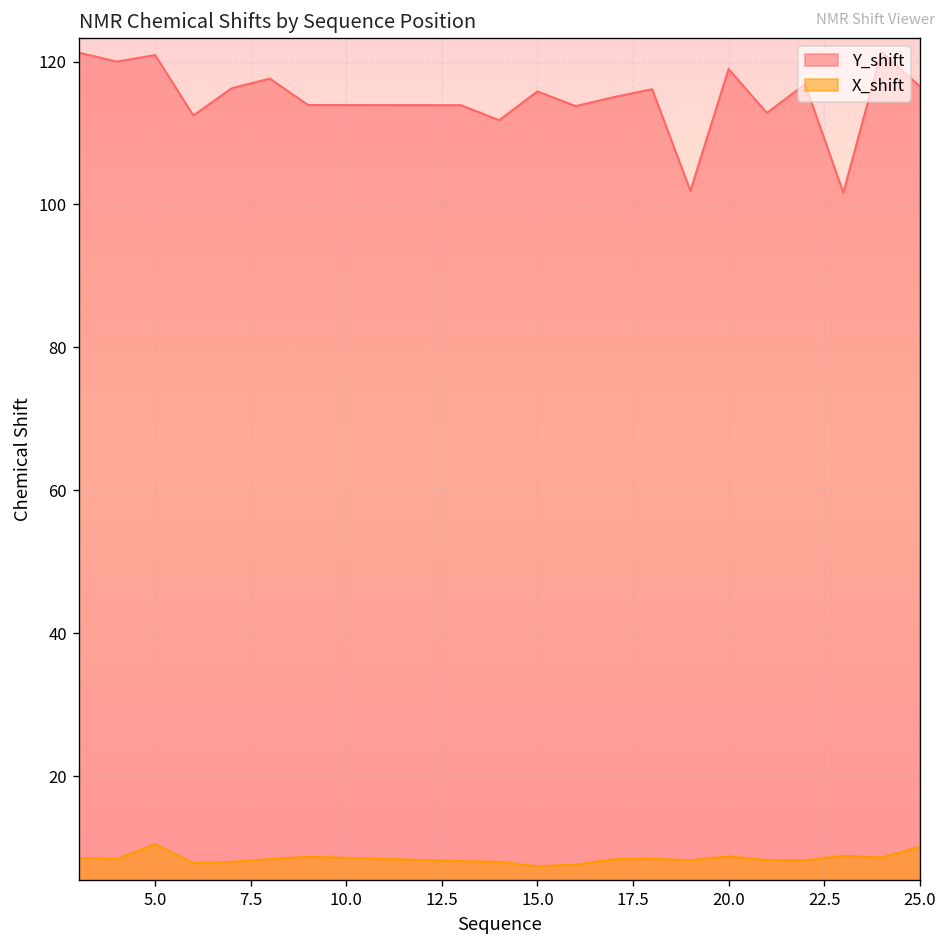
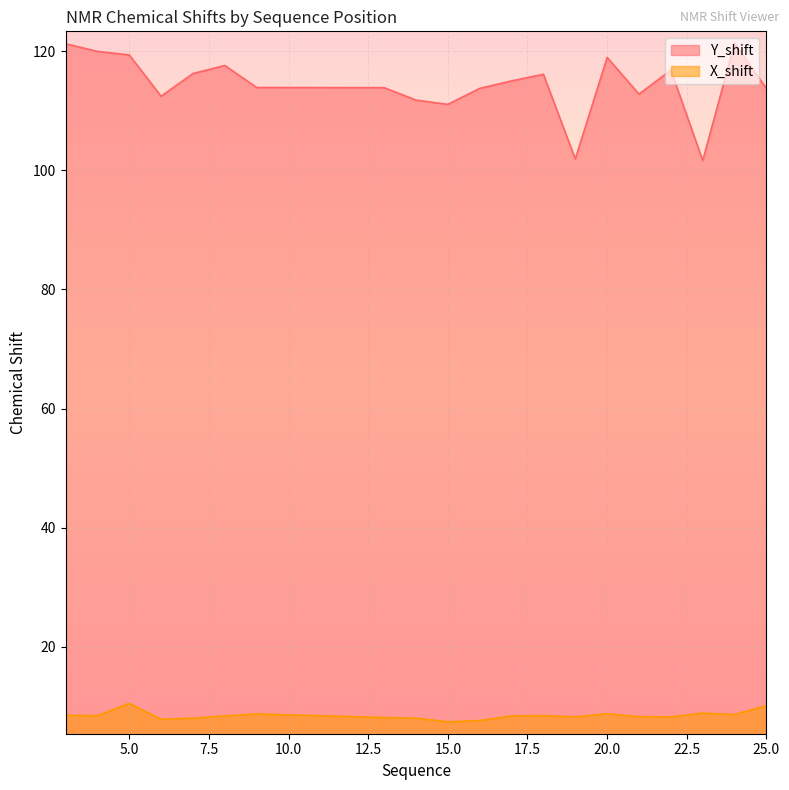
Y_shift, 5.0: 121 -> 119
Y_shift, 15.0: 116 -> 111
Y_shift, 25.0: 117 -> 114
